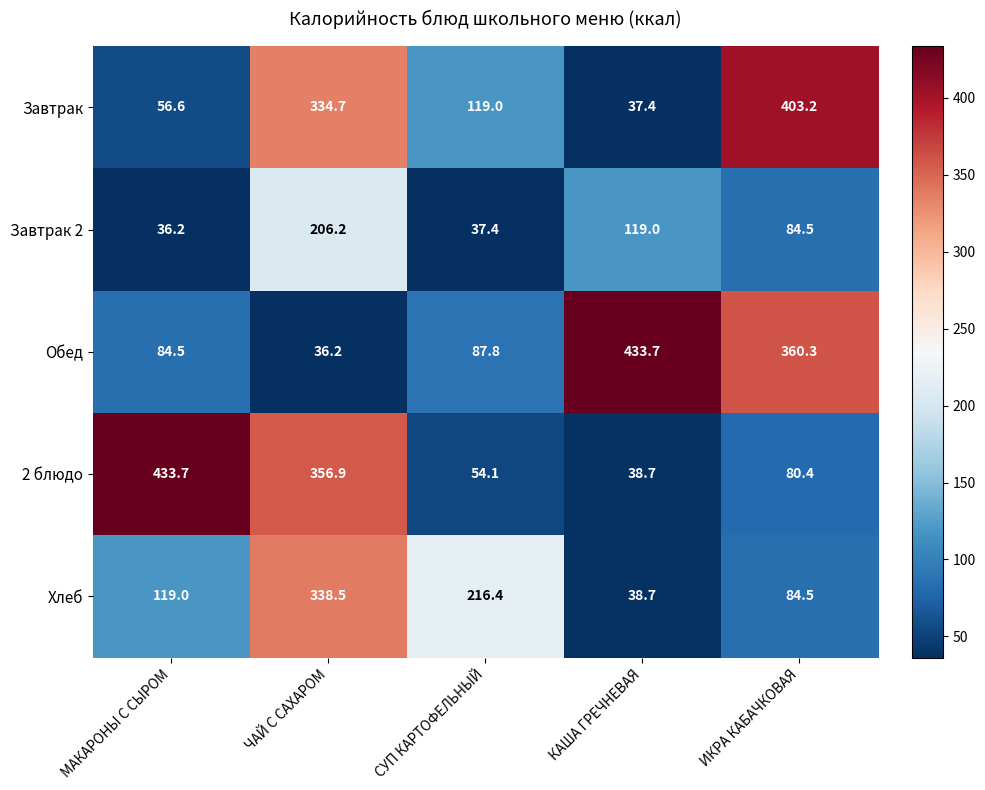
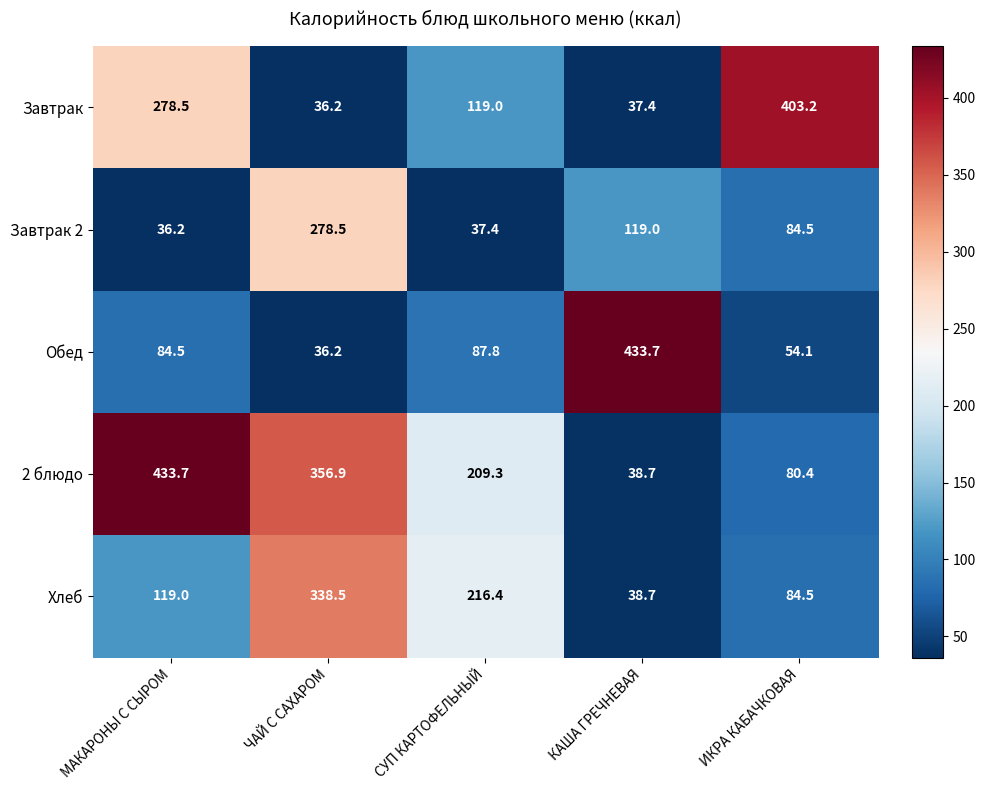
Завтрак, МАКАРОНЫ С СЫРОМ: 56.6 -> 278.5
Завтрак, ЧАЙ С САХАРОМ: 334.7 -> 36.2
Завтрак 2, ЧАЙ С САХАРОМ: 206.2 -> 278.5
Обед, ИКРА КАБАЧКОВАЯ: 360.3 -> 54.1
2 блюдо, СУП КАРТОФЕЛЬНЫЙ: 54.1 -> 209.3
